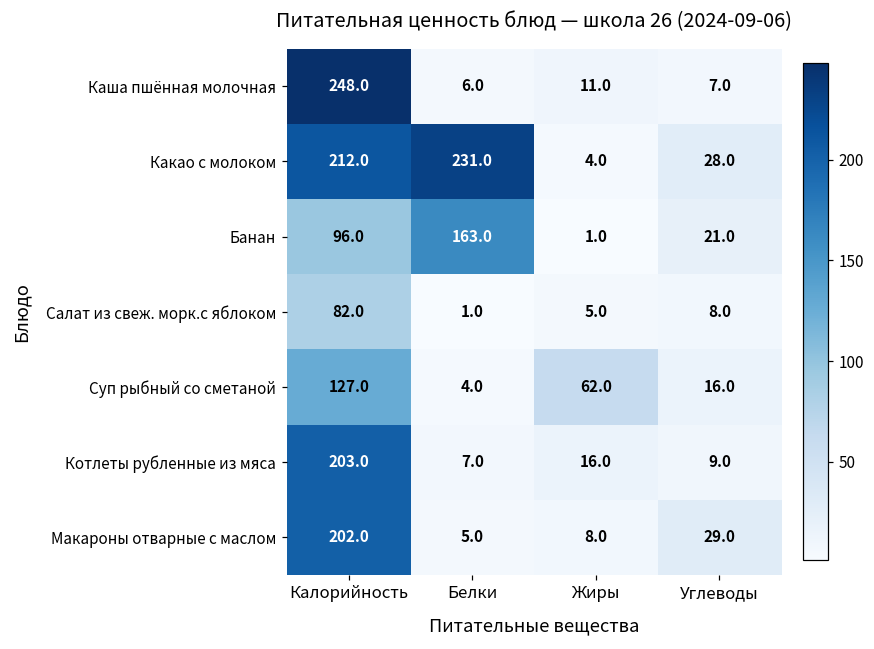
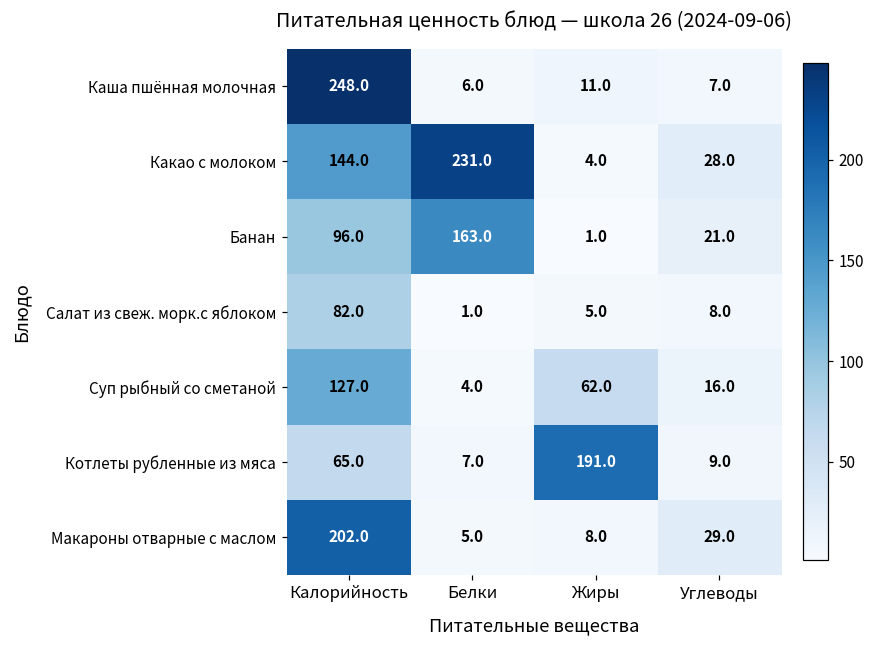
Какао с молоком, Калорийность: 212.0 -> 144.0
Котлеты рубленные из мяса, Калорийность: 203.0 -> 65.0
Котлеты рубленные из мяса, Жиры: 16.0 -> 191.0
